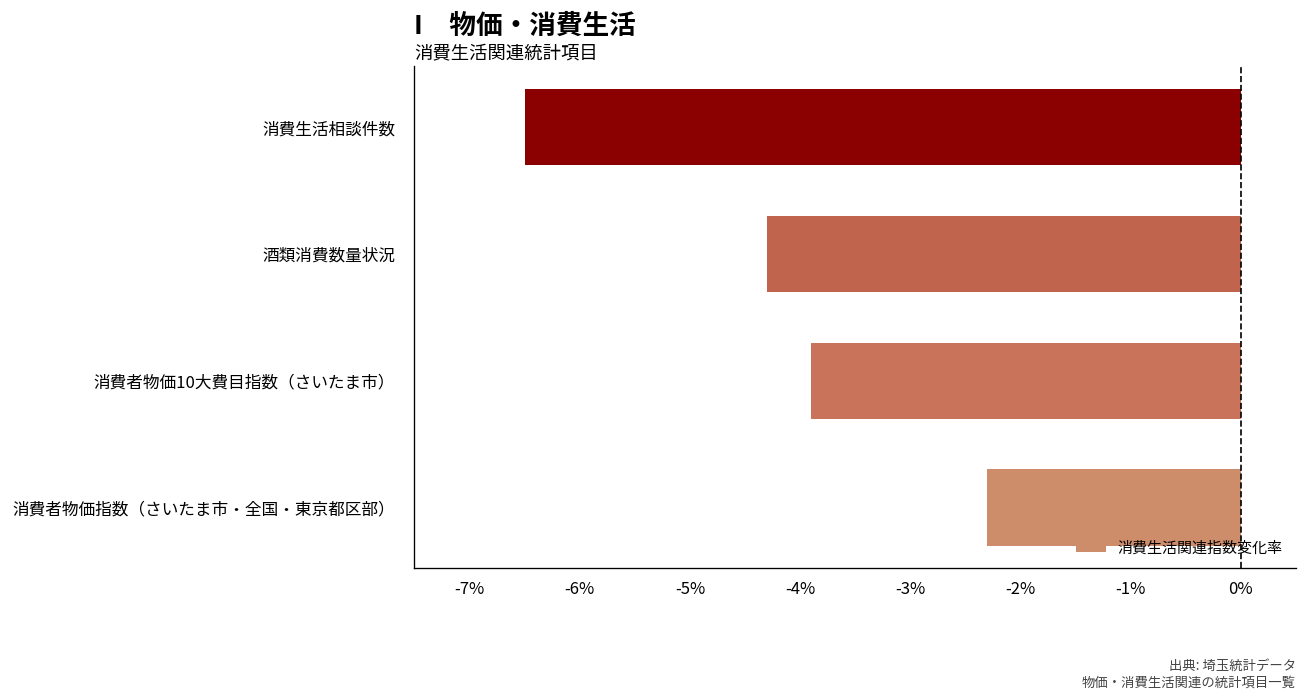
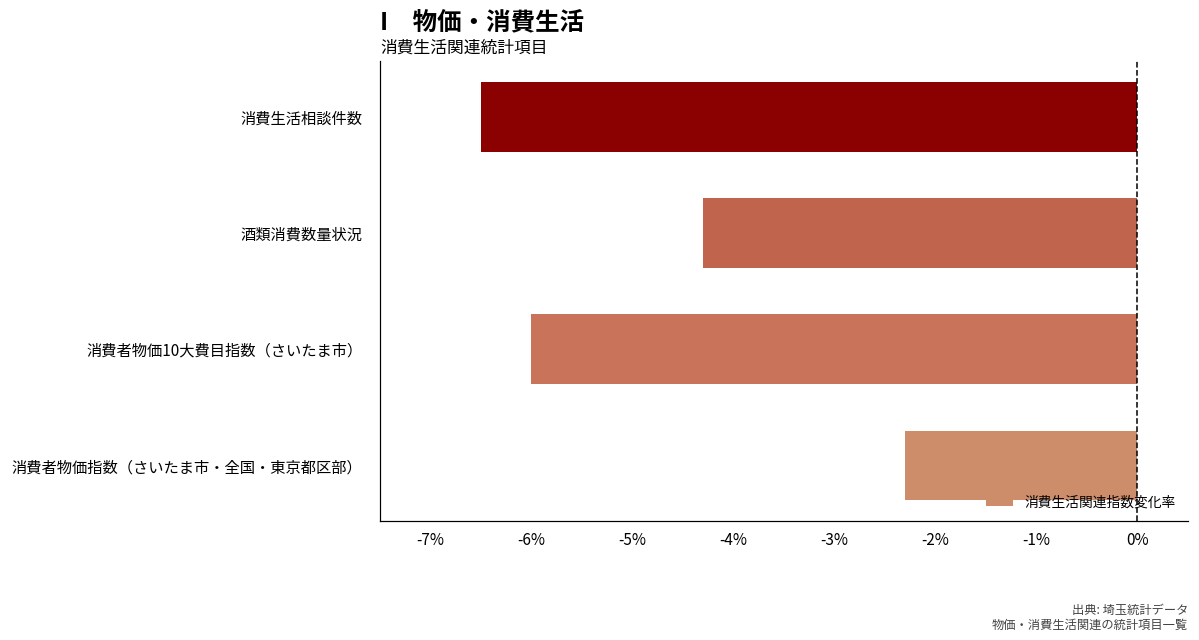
消費者物価10大費目指数（さいたま市）: -3.9% -> -6.0%
